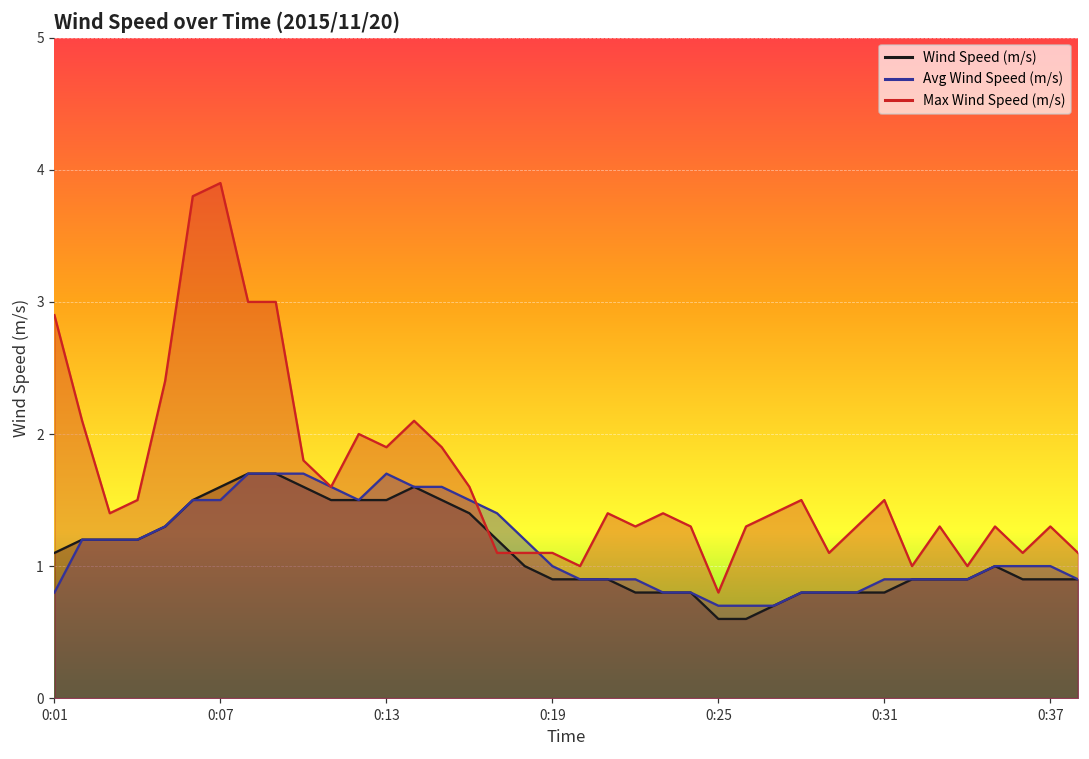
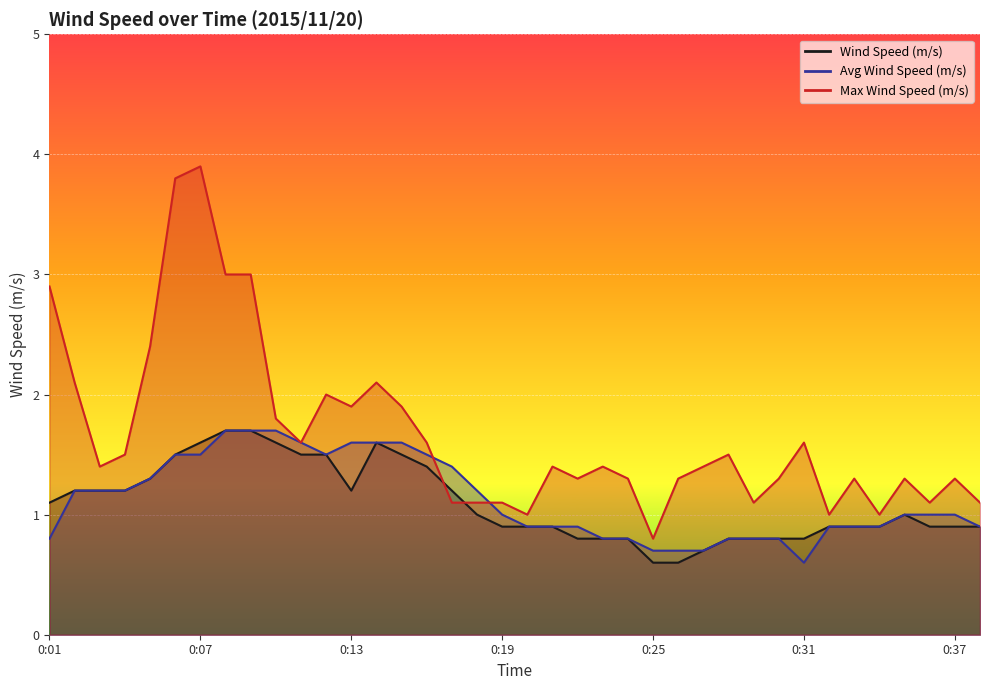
Wind Speed (m/s), 0:13: 1.5 -> 1.2
Avg Wind Speed (m/s), 0:13: 1.7 -> 1.6
Avg Wind Speed (m/s), 0:31: 0.9 -> 0.6
Max Wind Speed (m/s), 0:31: 1.5 -> 1.6
